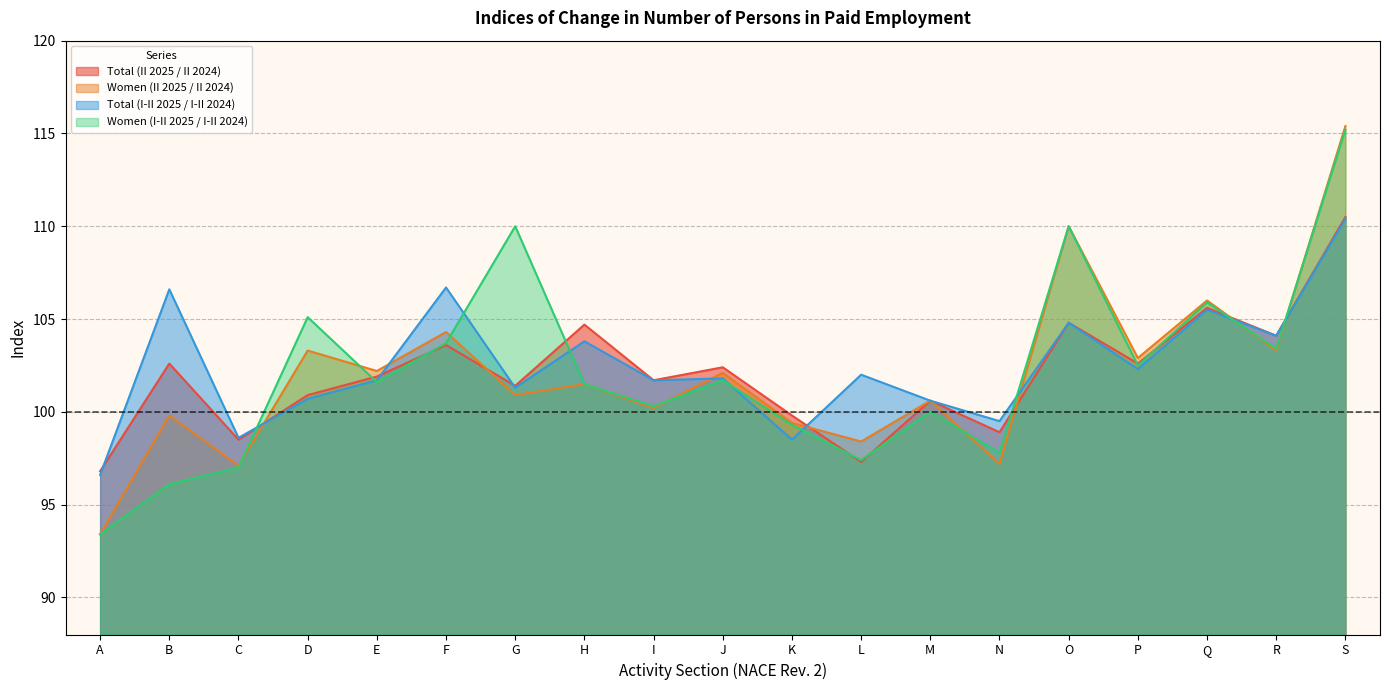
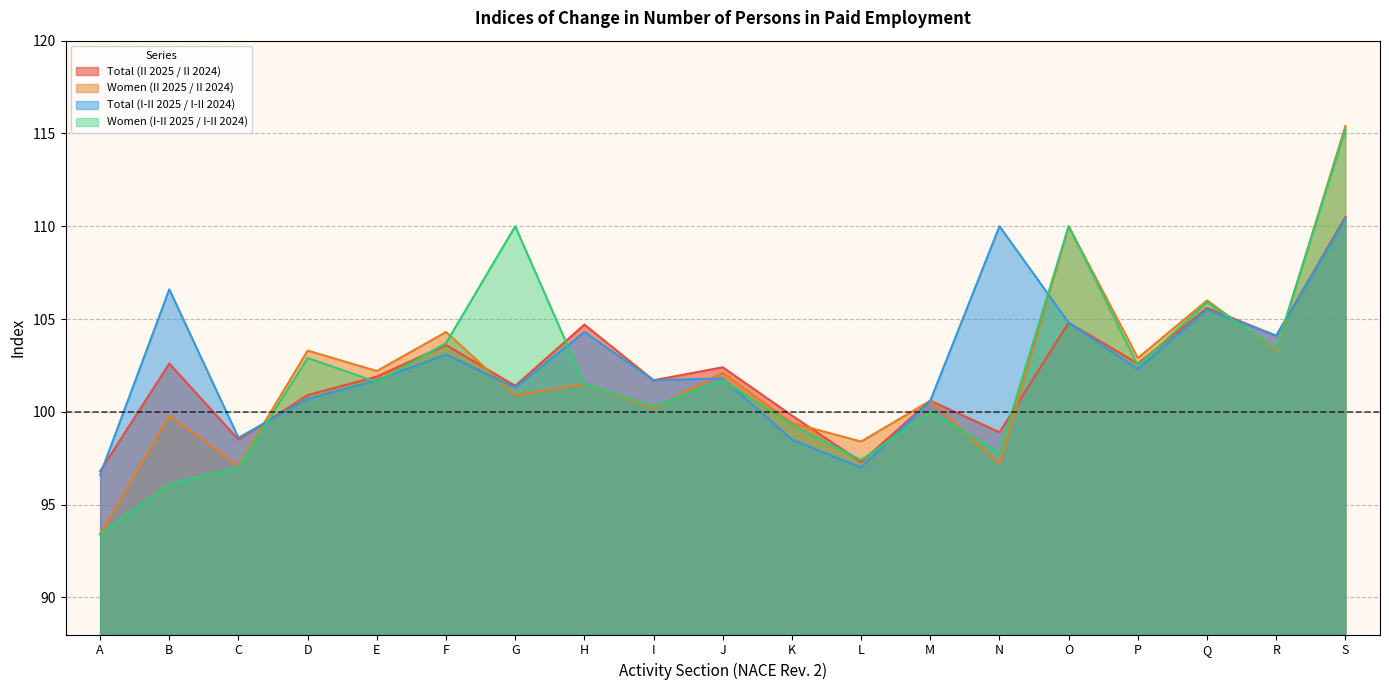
Women (I-II 2025 / I-II 2024), D: 105.1 -> 102.9
Total (I-II 2025 / I-II 2024), F: 106.7 -> 103.1
Total (I-II 2025 / I-II 2024), H: 103.8 -> 104.3
Total (I-II 2025 / I-II 2024), L: 102 -> 97
Total (I-II 2025 / I-II 2024), N: 99.5 -> 110.0
